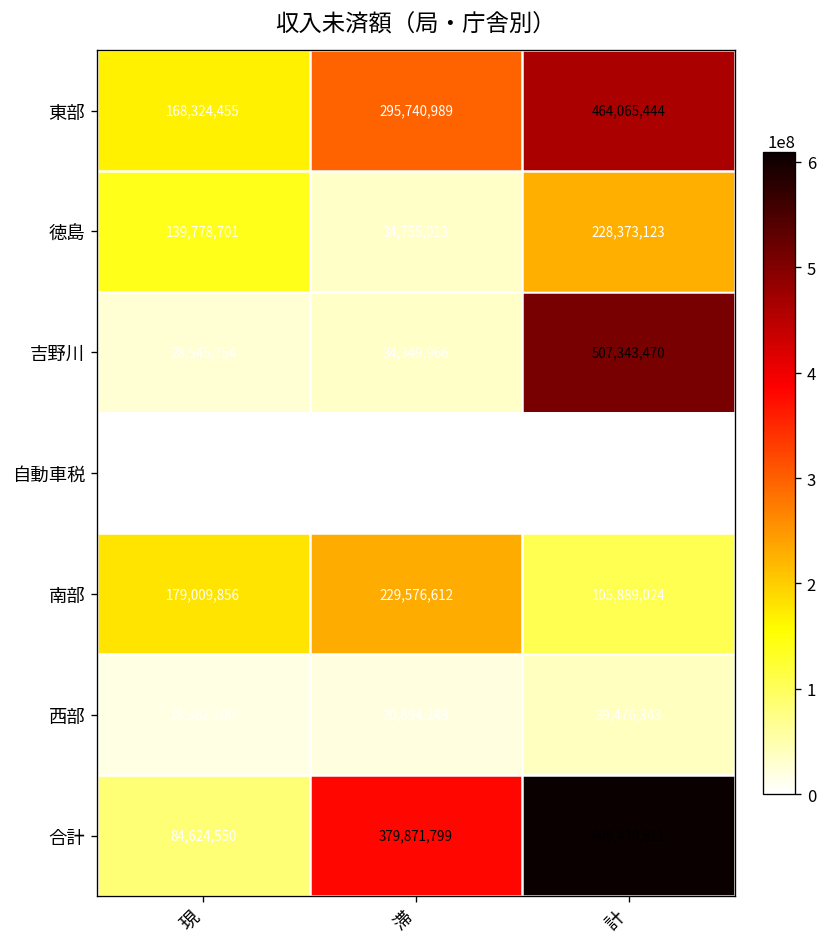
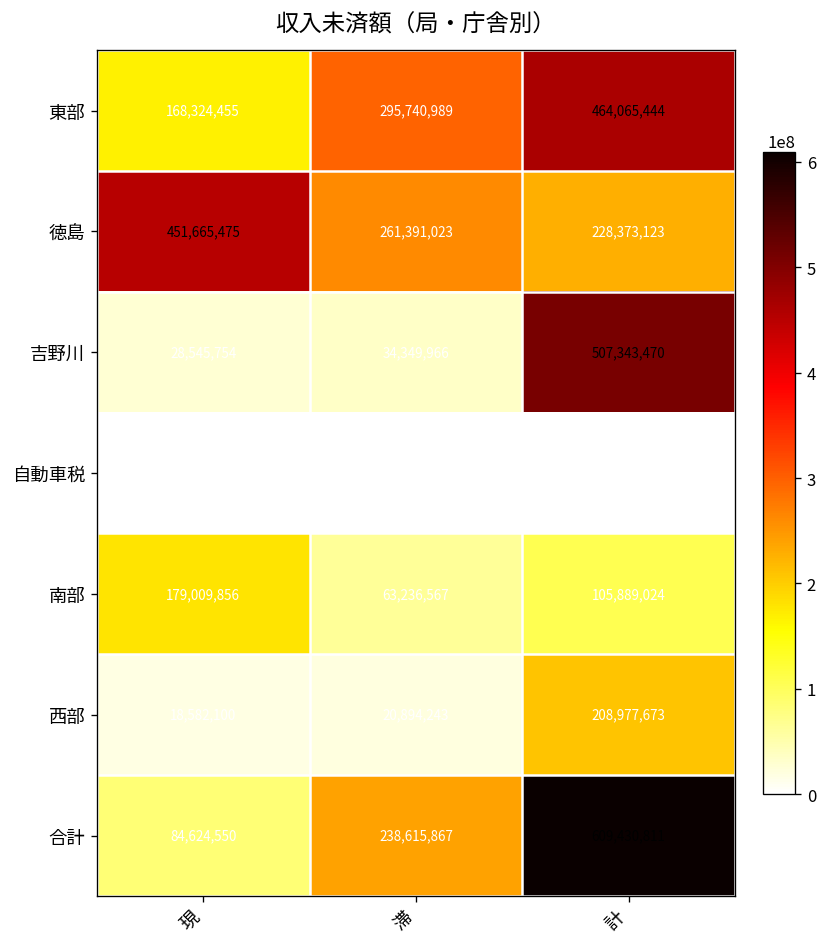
徳島, 現: 139,778,701 -> 451,665,475
徳島, 滞: 34,755,013 -> 261,391,023
南部, 滞: 229,576,612 -> 63,236,567
西部, 計: 39,476,343 -> 208,977,673
合計, 滞: 379,871,799 -> 238,615,867
